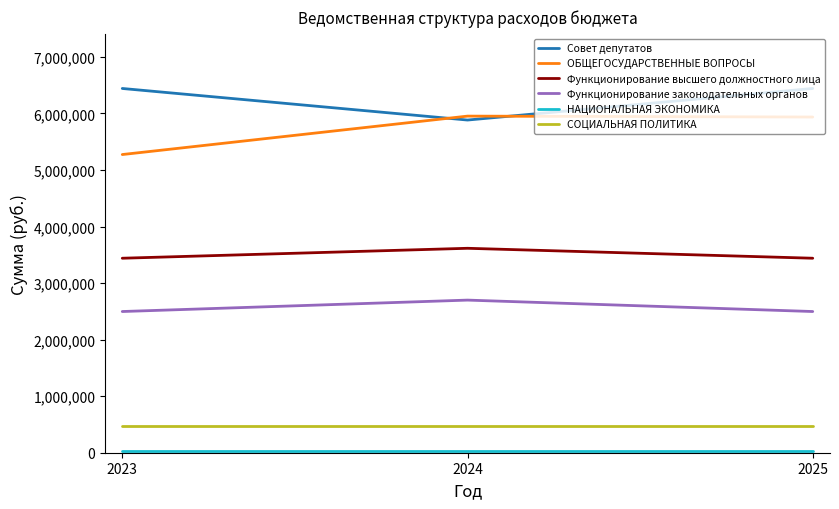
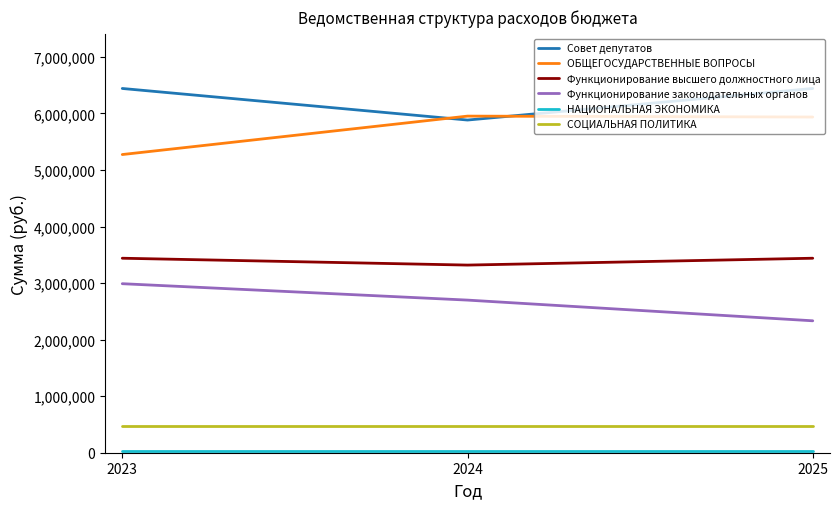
Функционирование законодательных органов, 2023: 2,500,000 -> 3,000,000
Функционирование высшего должностного лица, 2024: 3,600,000 -> 3,300,000
Функционирование законодательных органов, 2025: 2,500,000 -> 2,300,000
